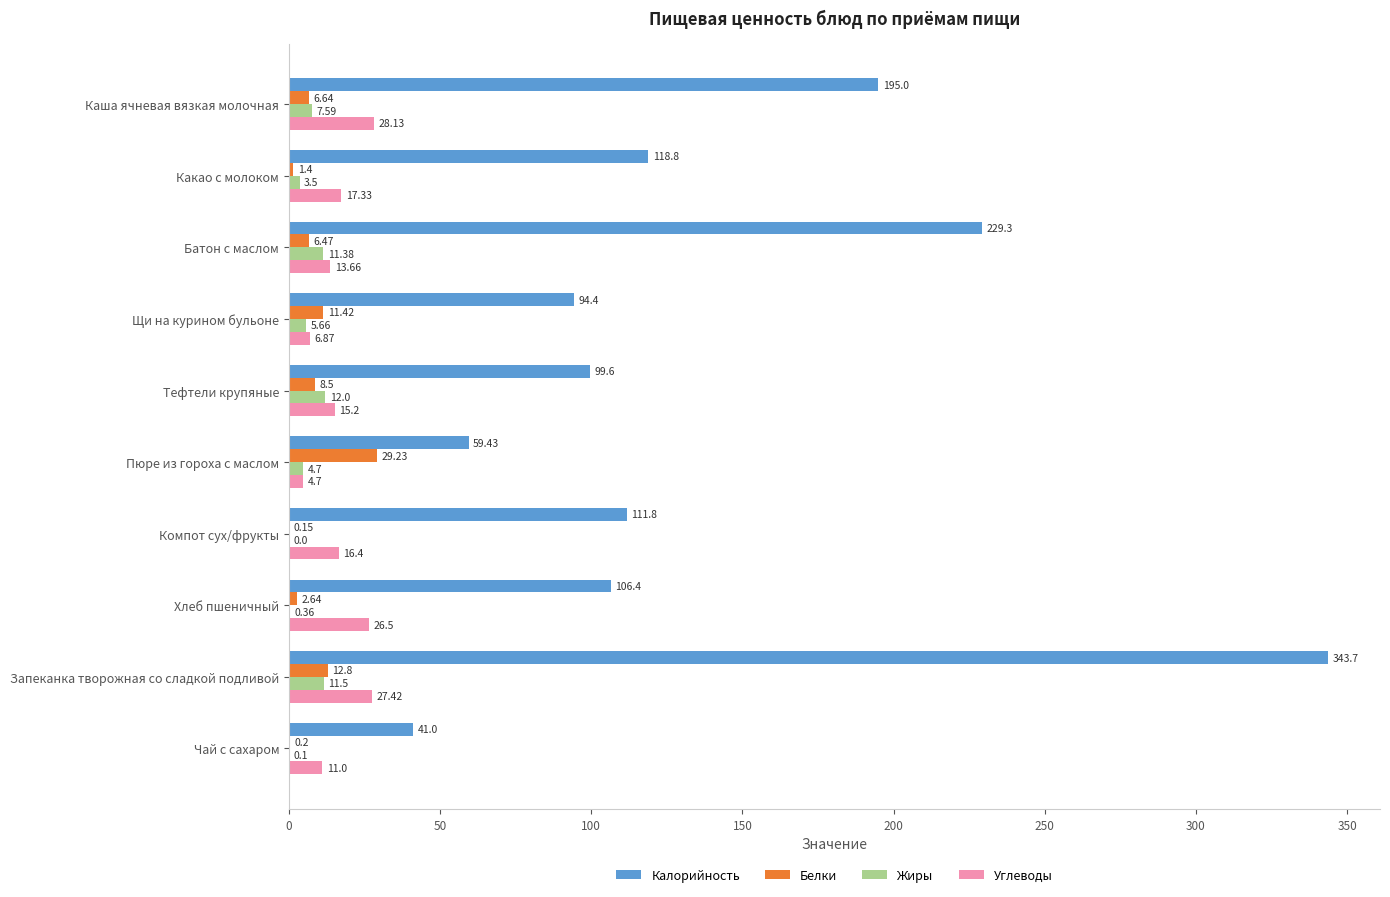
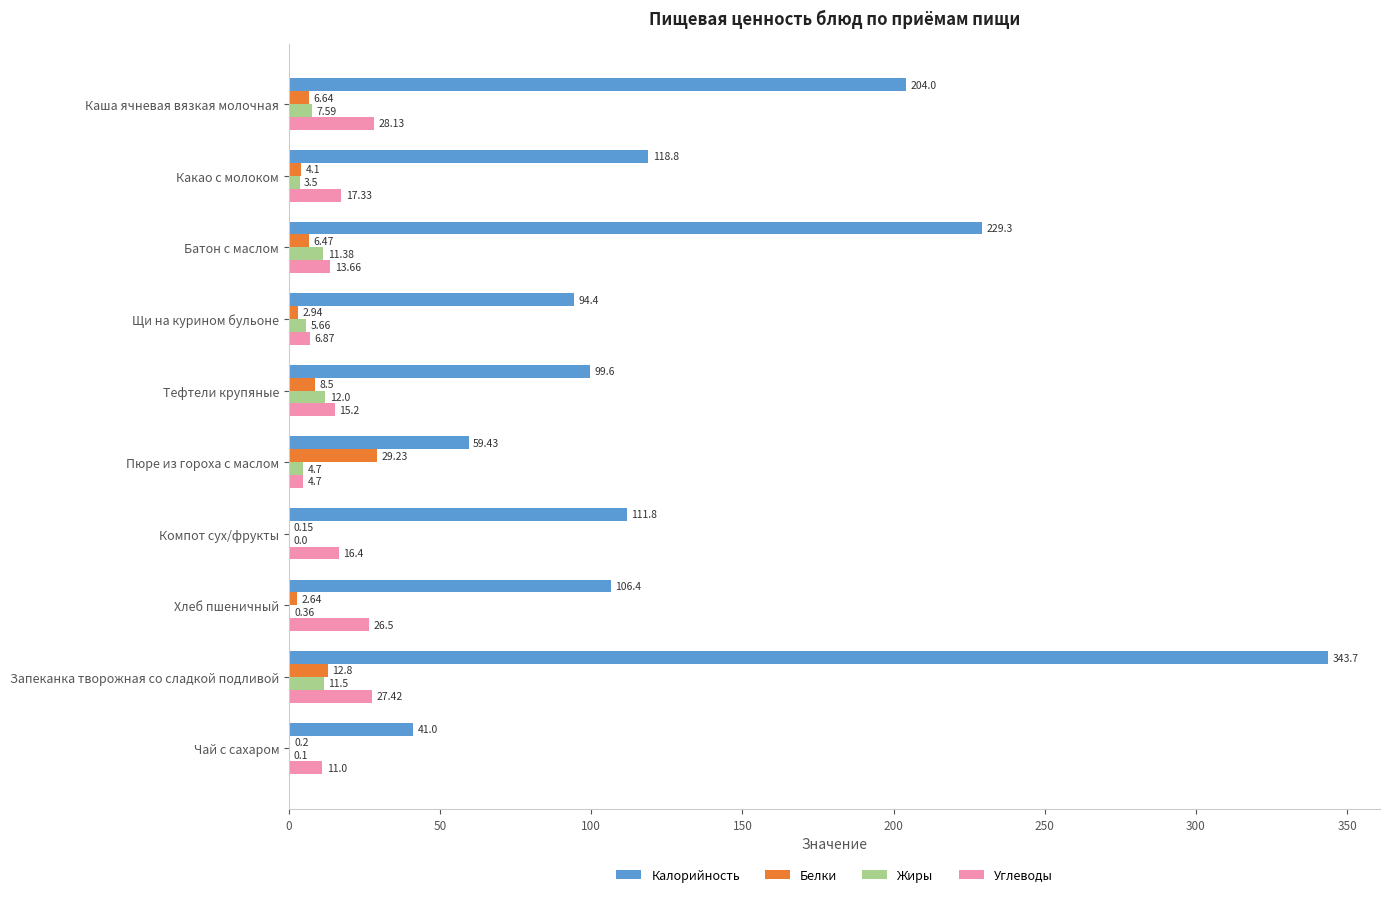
Калорийность, Каша ячневая вязкая молочная: 195.0 -> 204.0
Белки, Какао с молоком: 1.4 -> 4.1
Белки, Щи на курином бульоне: 11.42 -> 2.94
